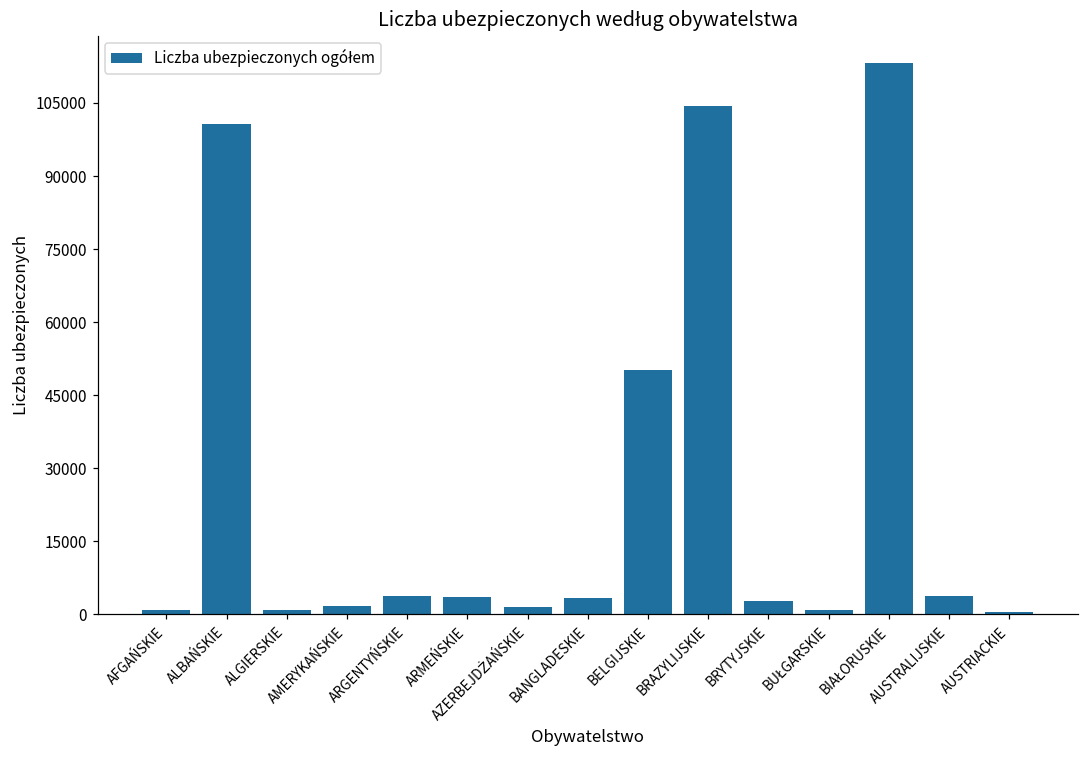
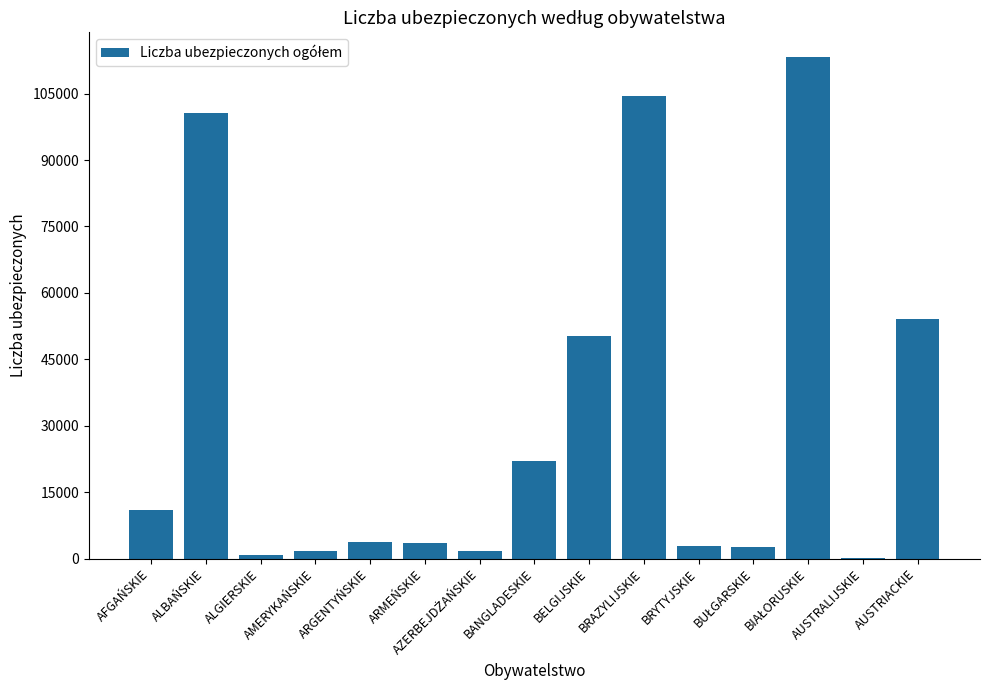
AFGAŃSKIE: 1000 -> 11000
BANGLADESKIE: 3000 -> 22000
BUŁGARSKIE: 1000 -> 3000
AUSTRALIJSKIE: 4000 -> 0
AUSTRIACKIE: 0 -> 54000
